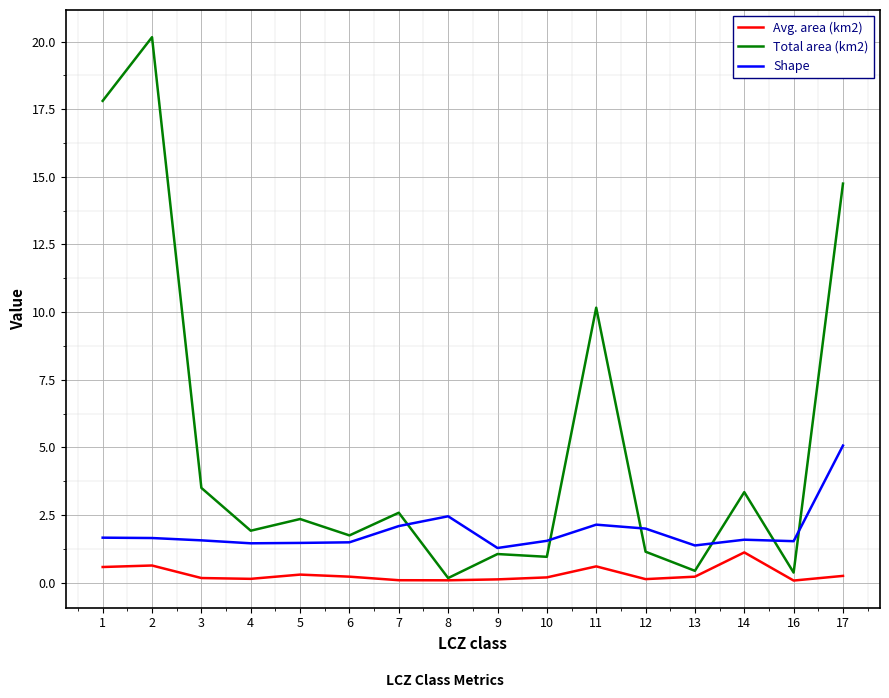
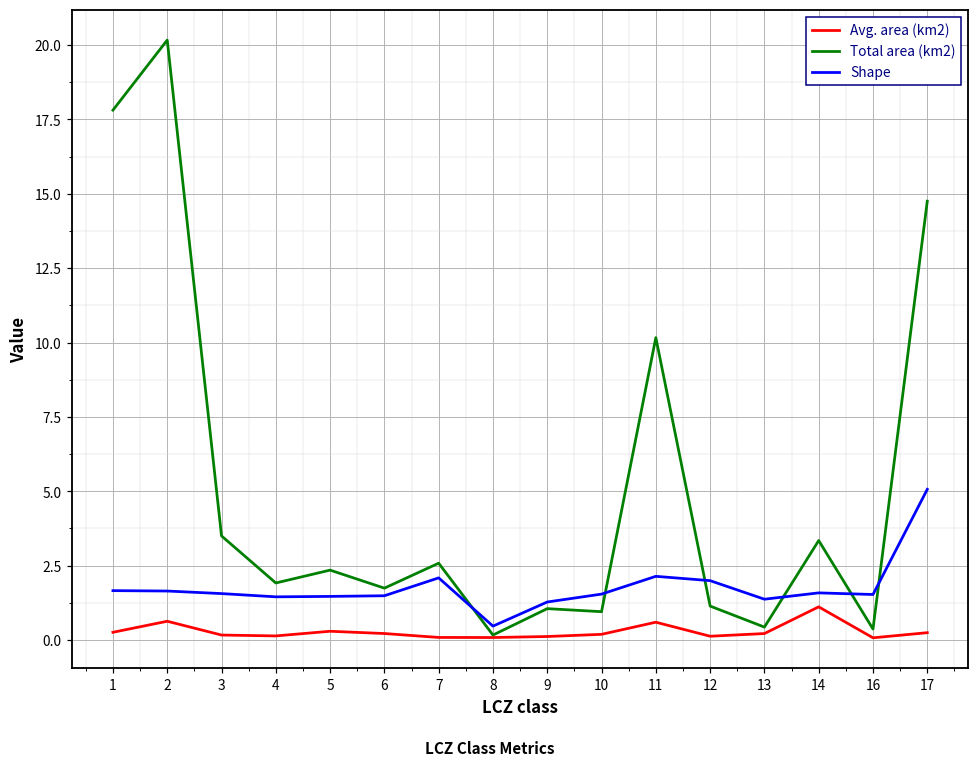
Avg. area (km2), 1: 0.6 -> 0.3
Shape, 8: 2.5 -> 0.5
